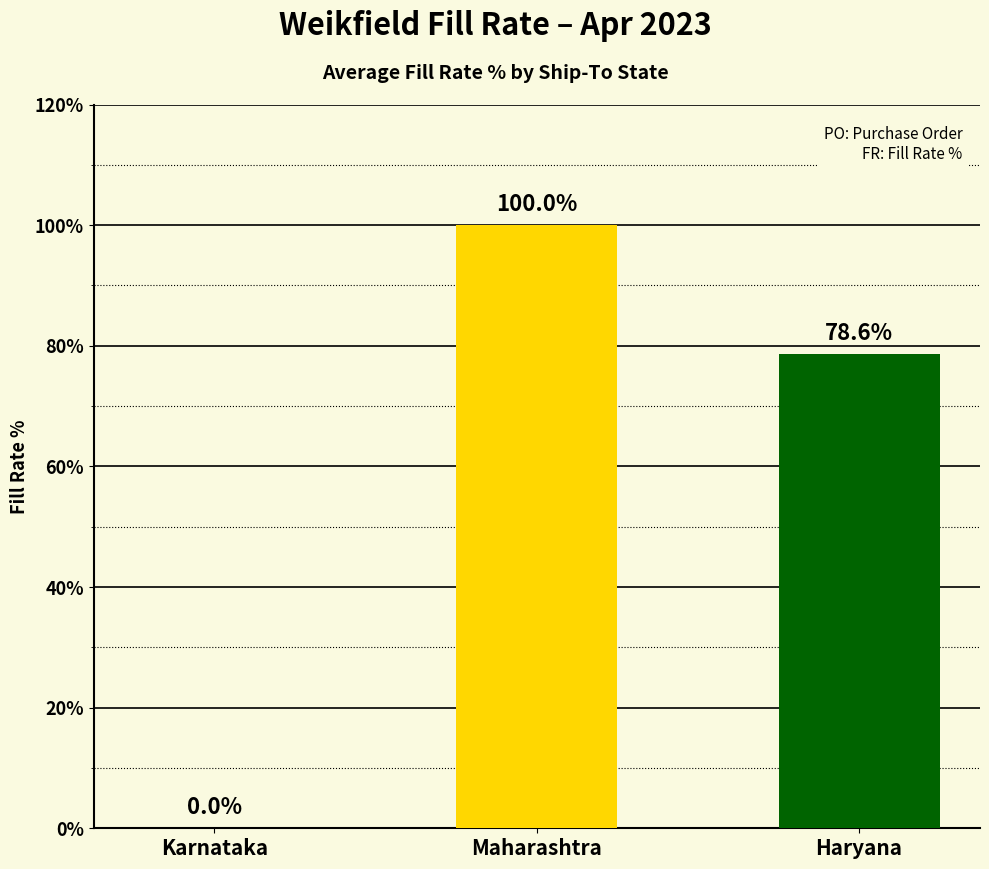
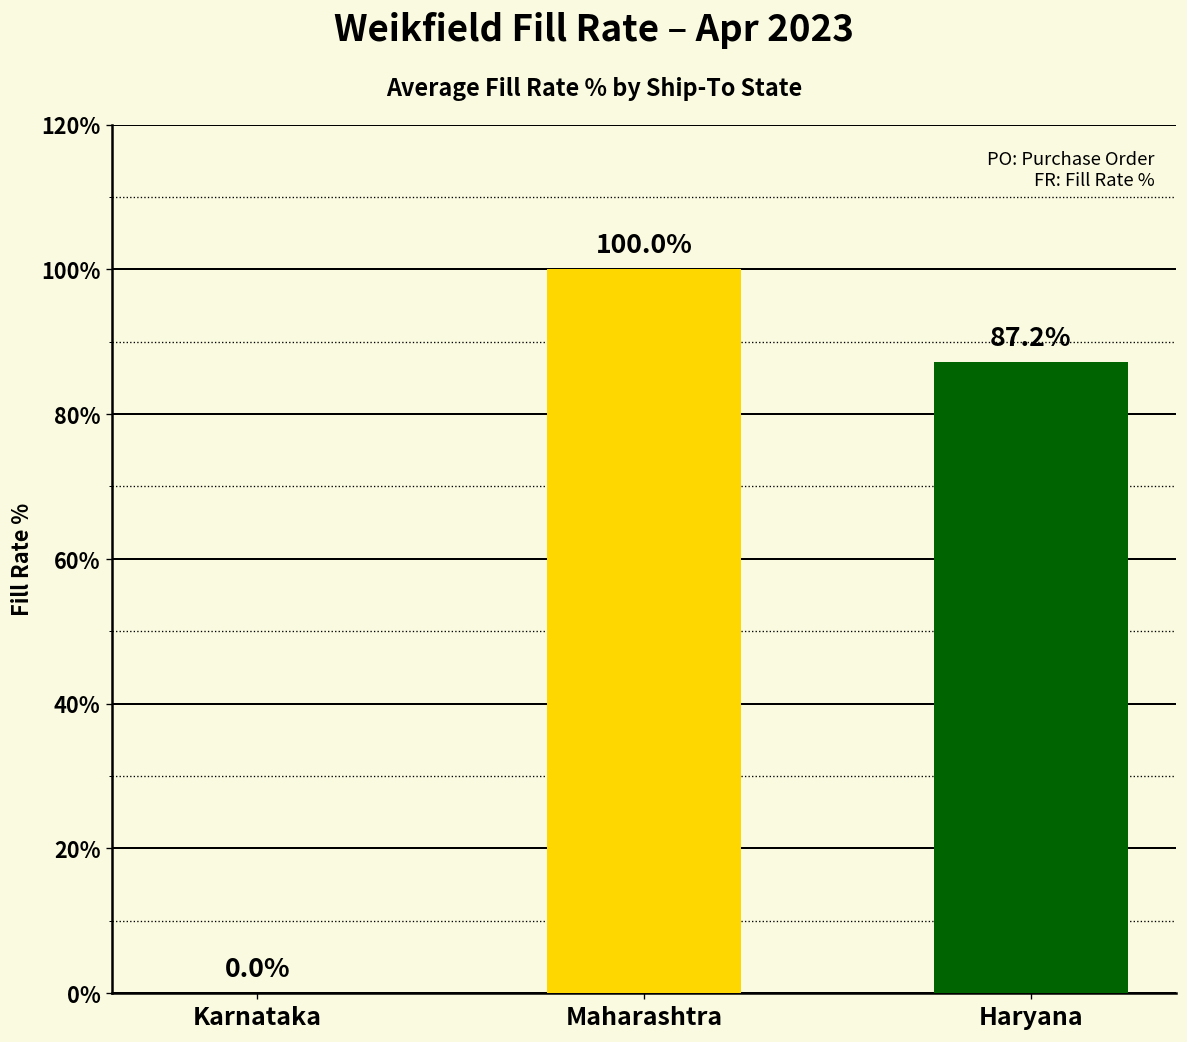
Haryana: 78.6% -> 87.2%
